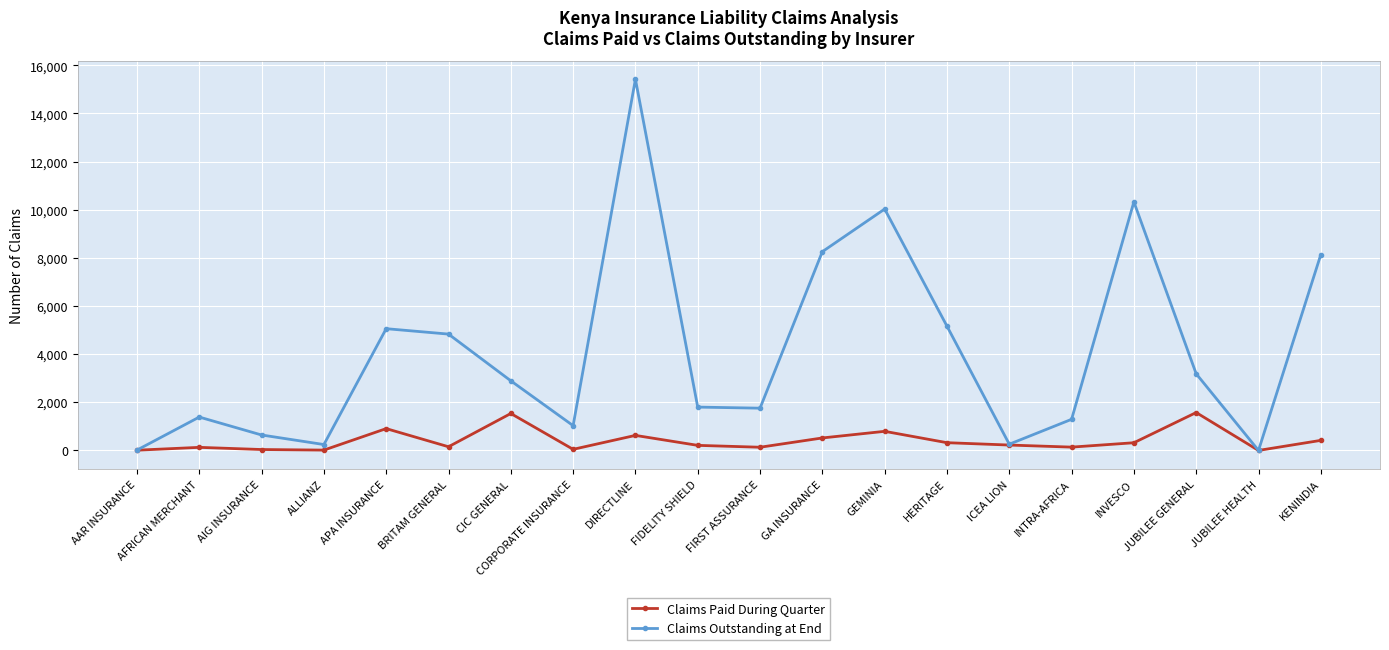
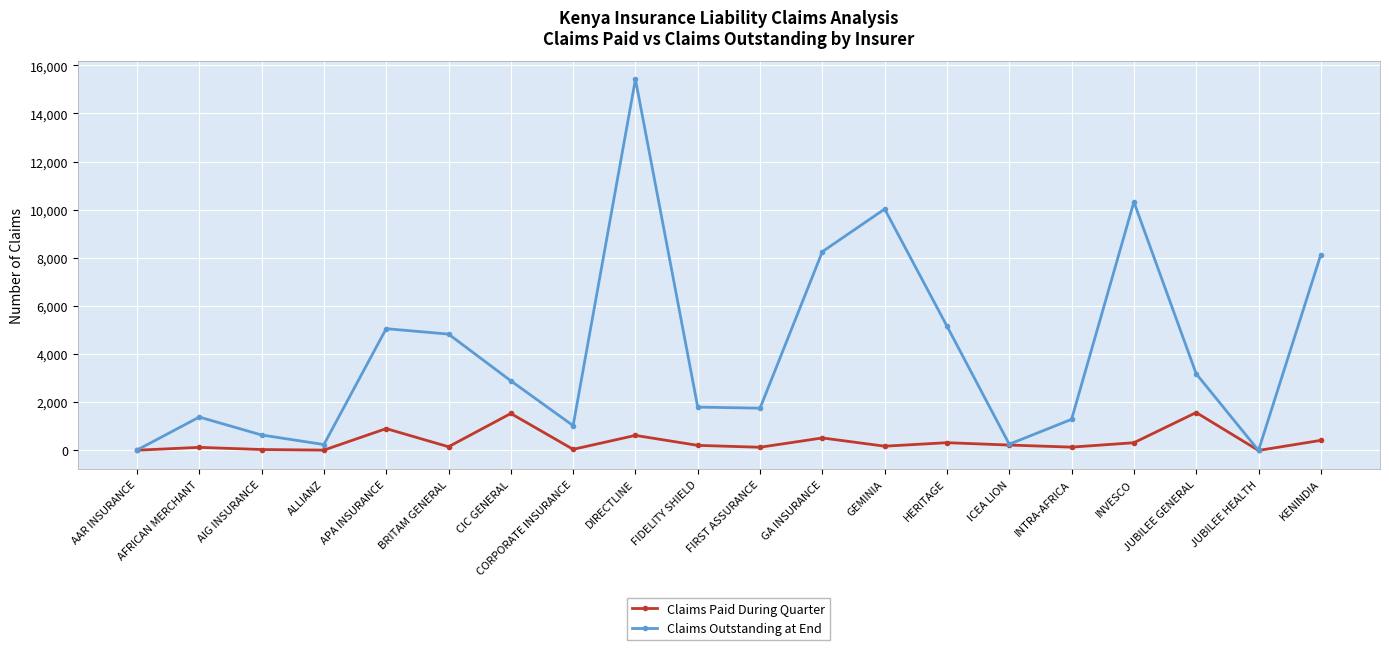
Claims Paid During Quarter, GEMINIA: 800 -> 200
